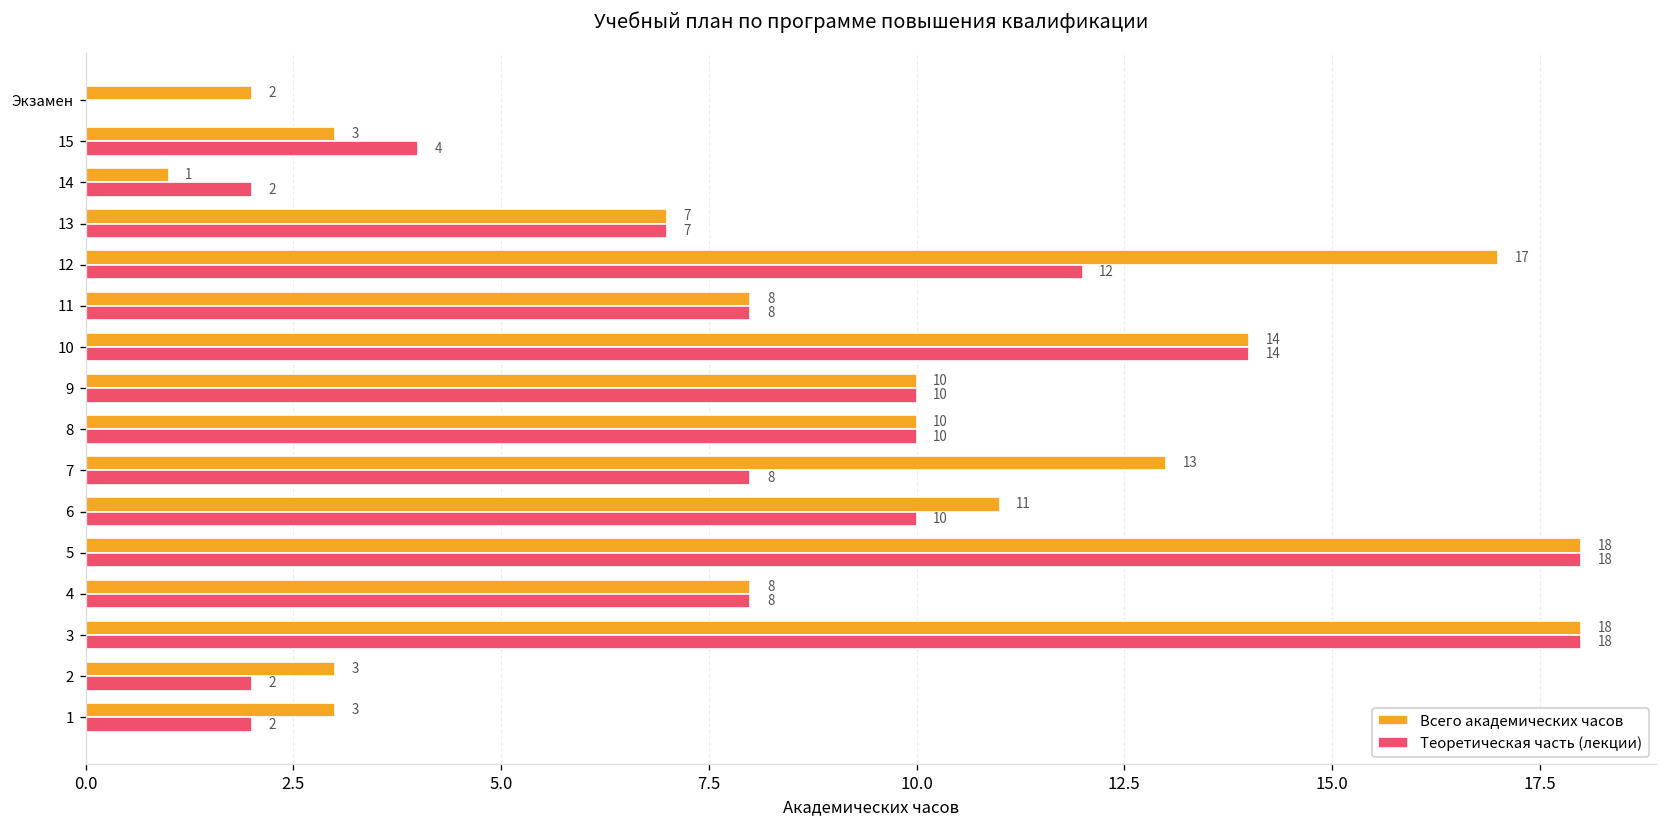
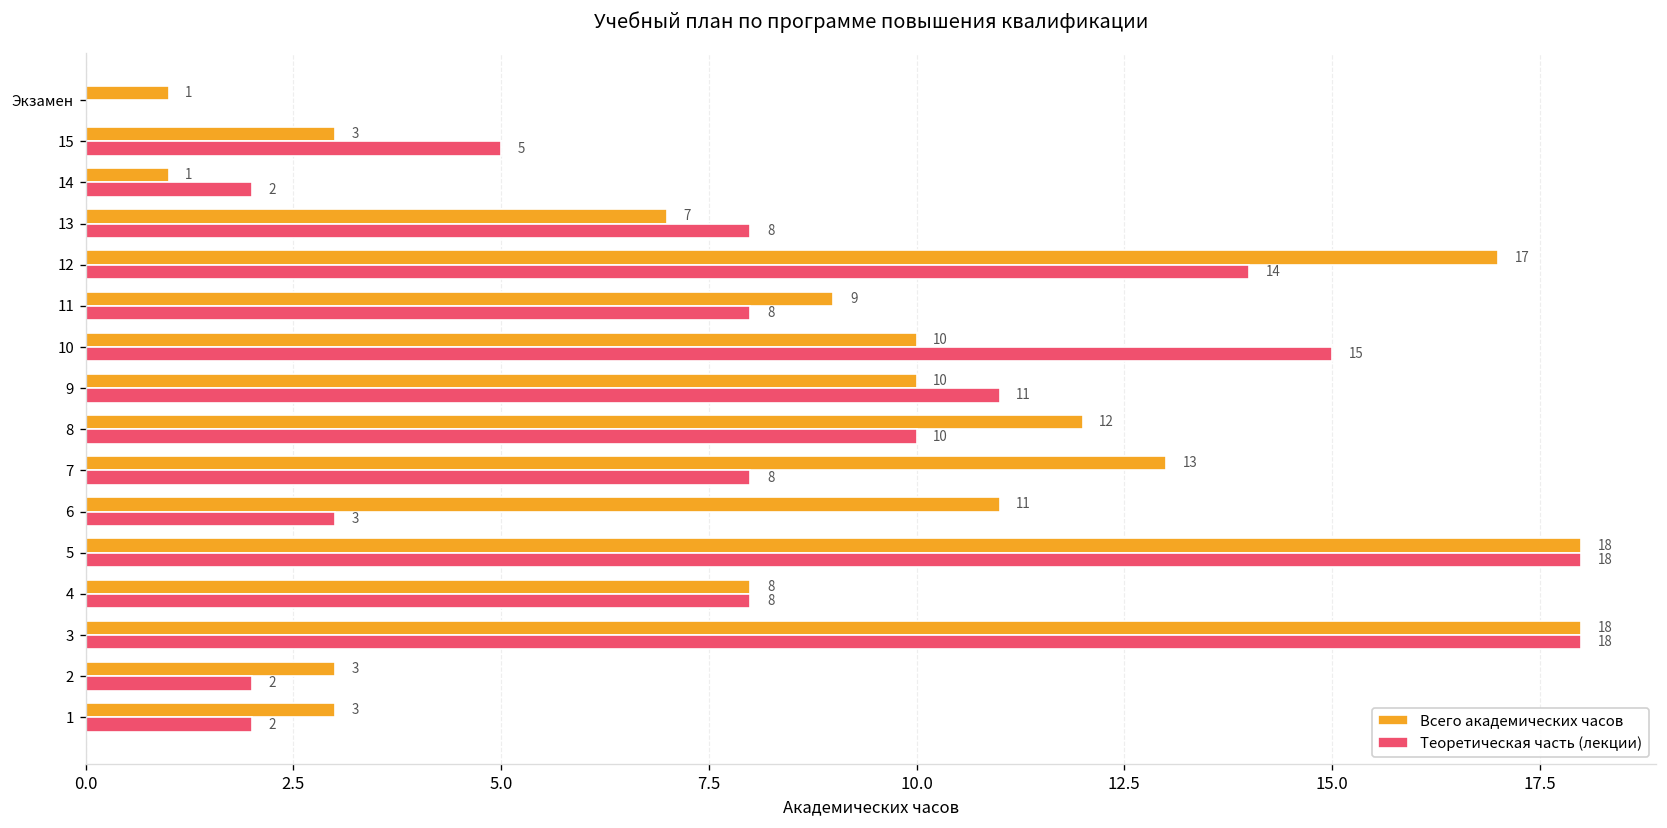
Всего академических часов, Экзамен: 2 -> 1
Теоретическая часть (лекции), 15: 4 -> 5
Теоретическая часть (лекции), 13: 7 -> 8
Теоретическая часть (лекции), 12: 12 -> 14
Всего академических часов, 11: 8 -> 9
Всего академических часов, 10: 14 -> 10
Теоретическая часть (лекции), 10: 14 -> 15
Теоретическая часть (лекции), 9: 10 -> 11
Всего академических часов, 8: 10 -> 12
Теоретическая часть (лекции), 6: 10 -> 3
